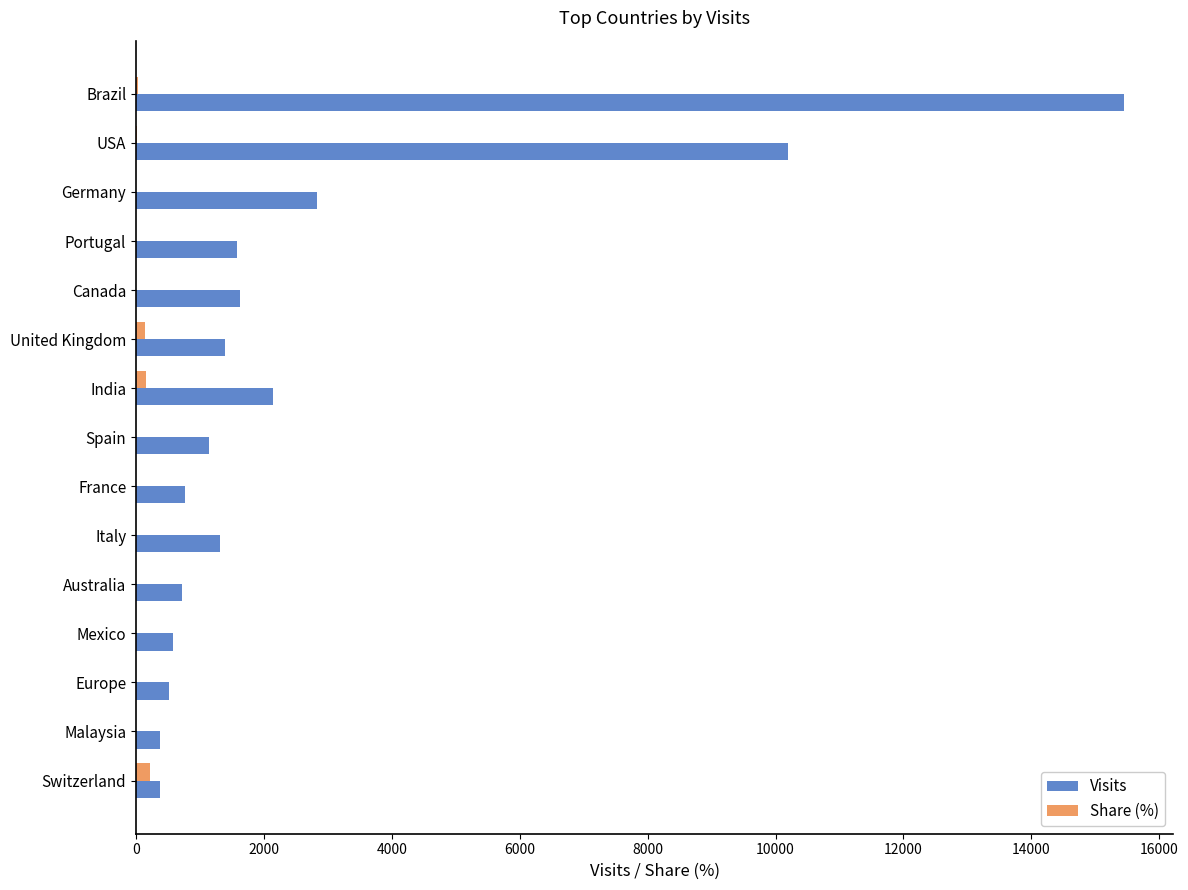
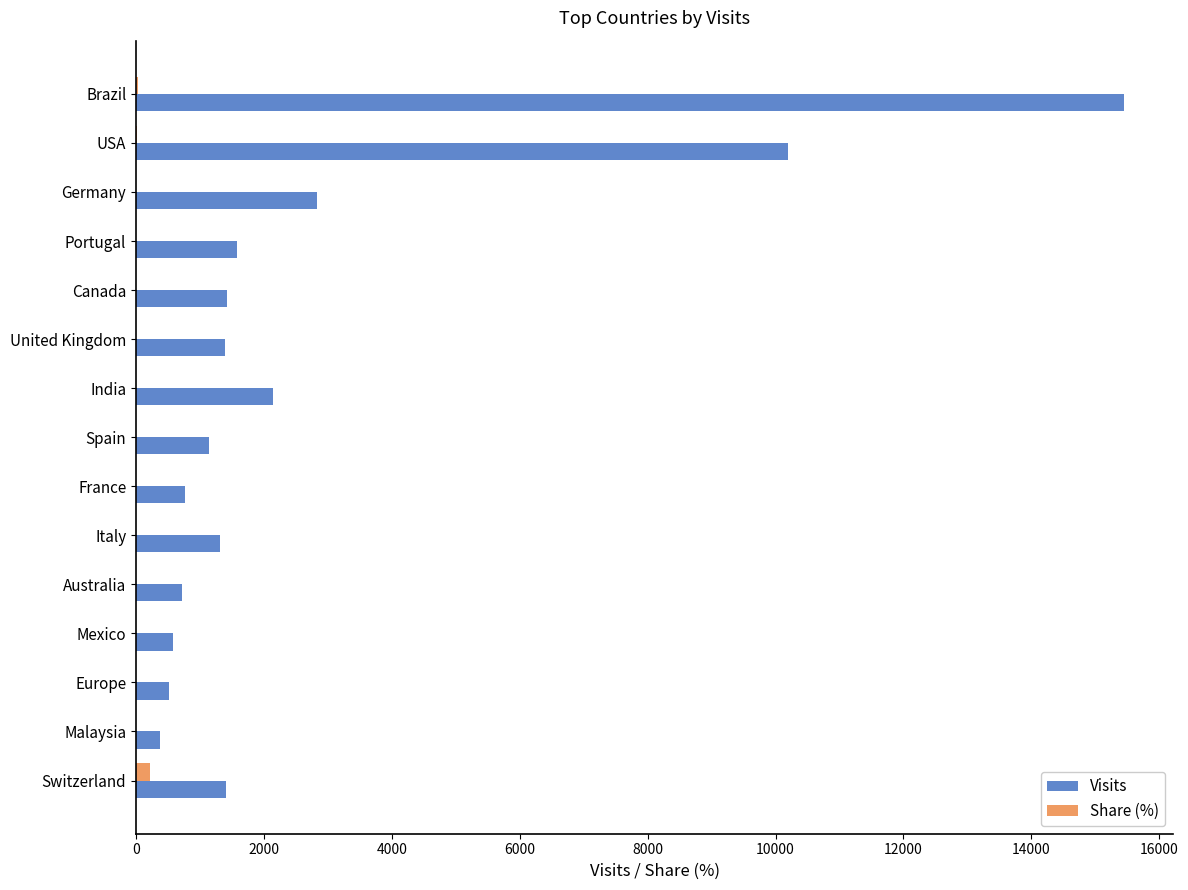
Visits, Canada: 1600 -> 1400
Share (%), United Kingdom: 100 -> 0
Share (%), India: 200 -> 0
Visits, Switzerland: 400 -> 1400
